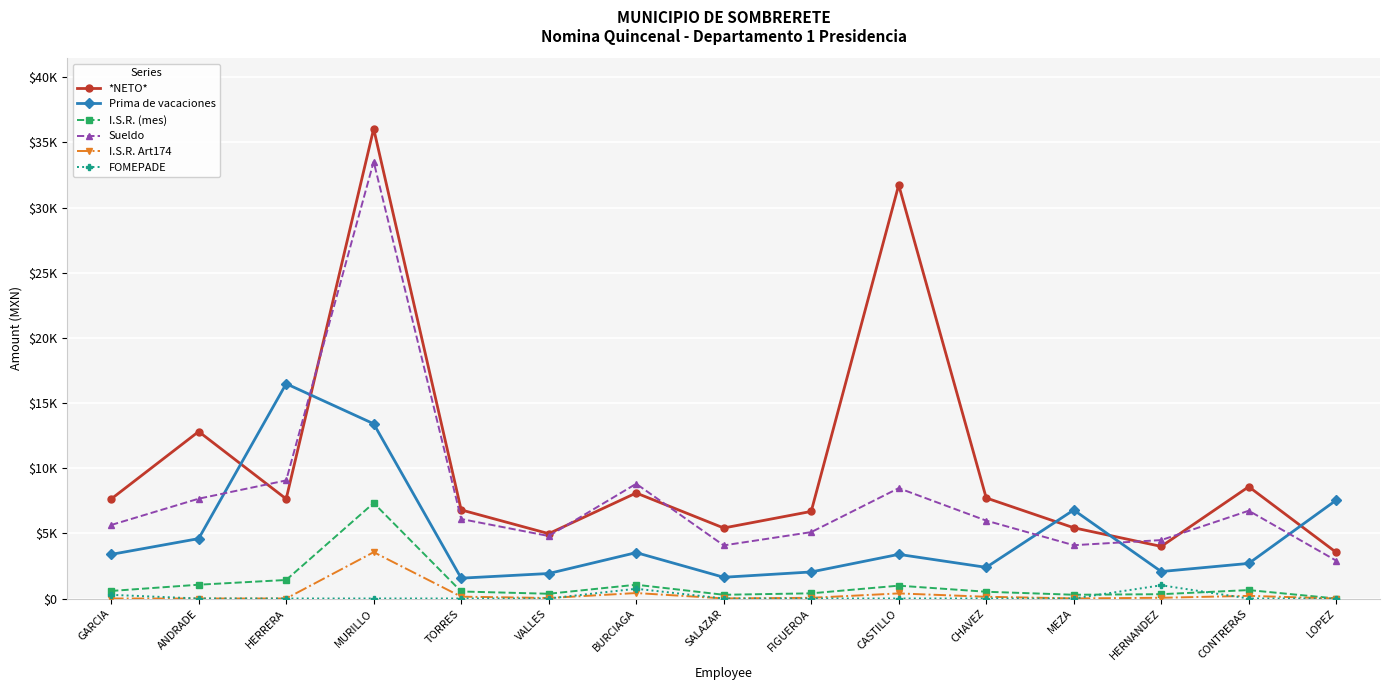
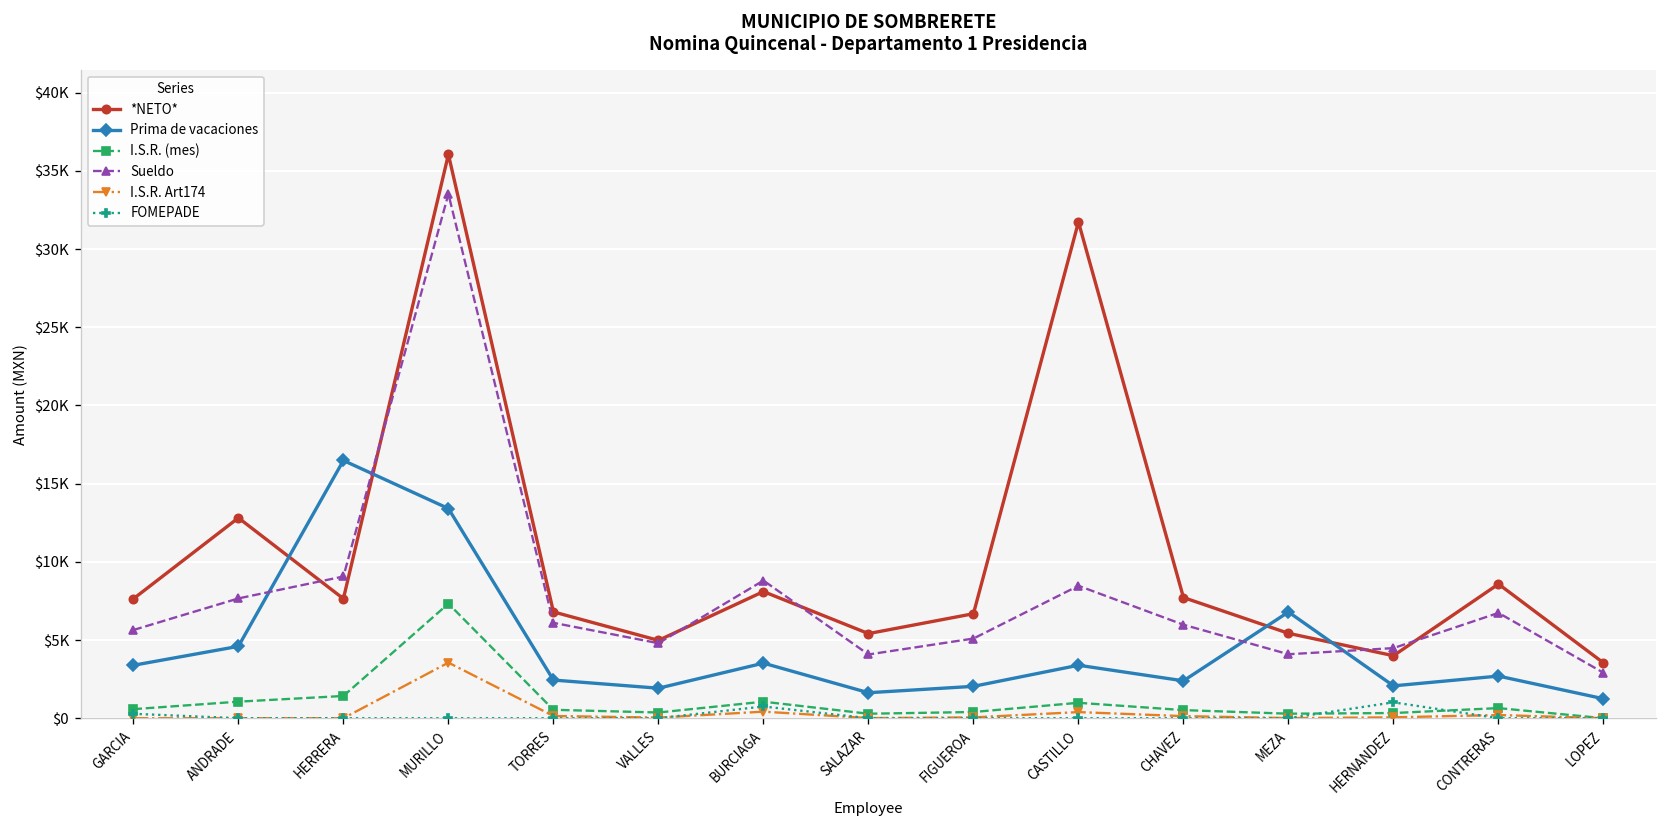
Prima de vacaciones, TORRES: $1600 -> $2400
Prima de vacaciones, LOPEZ: $7500 -> $1200
